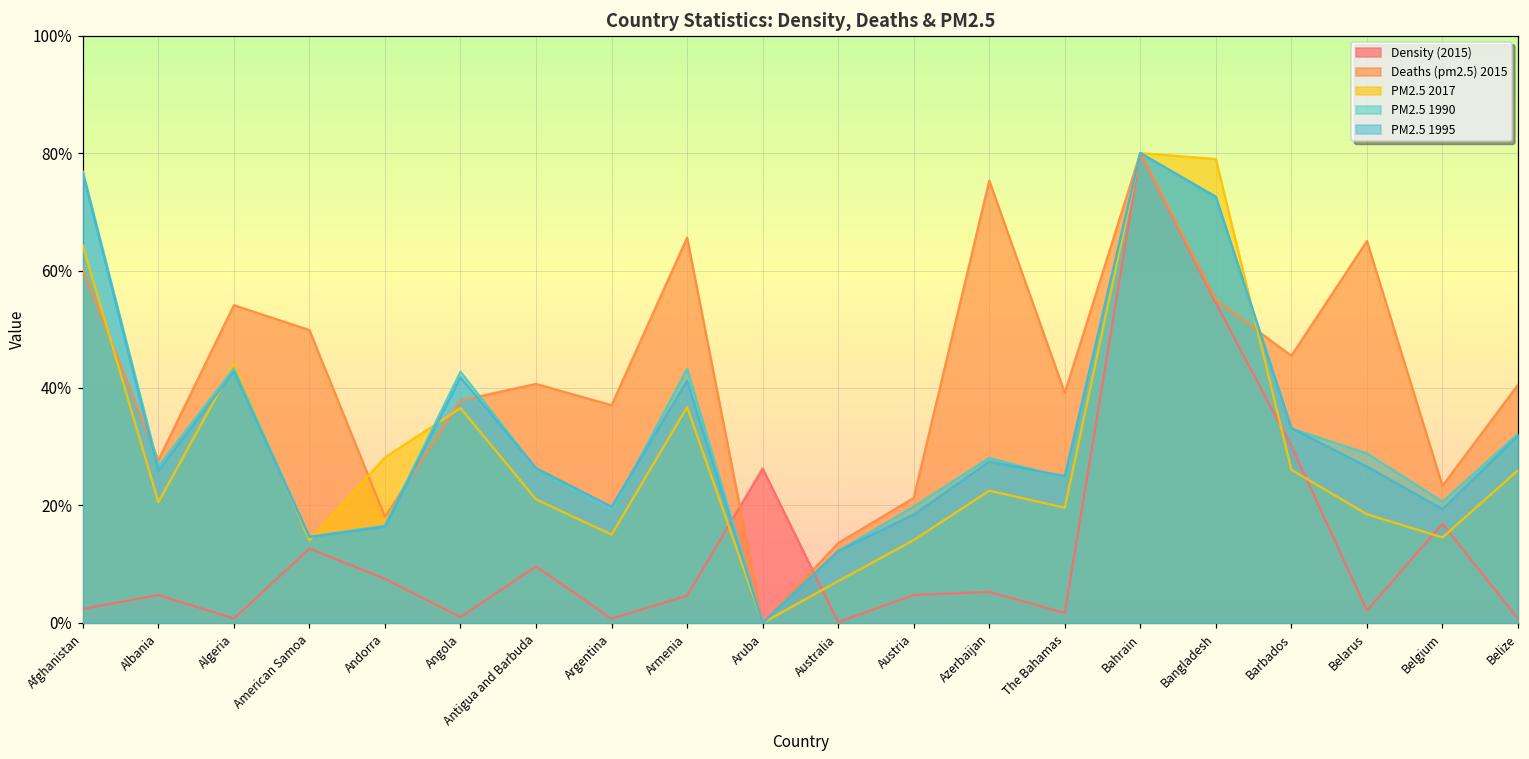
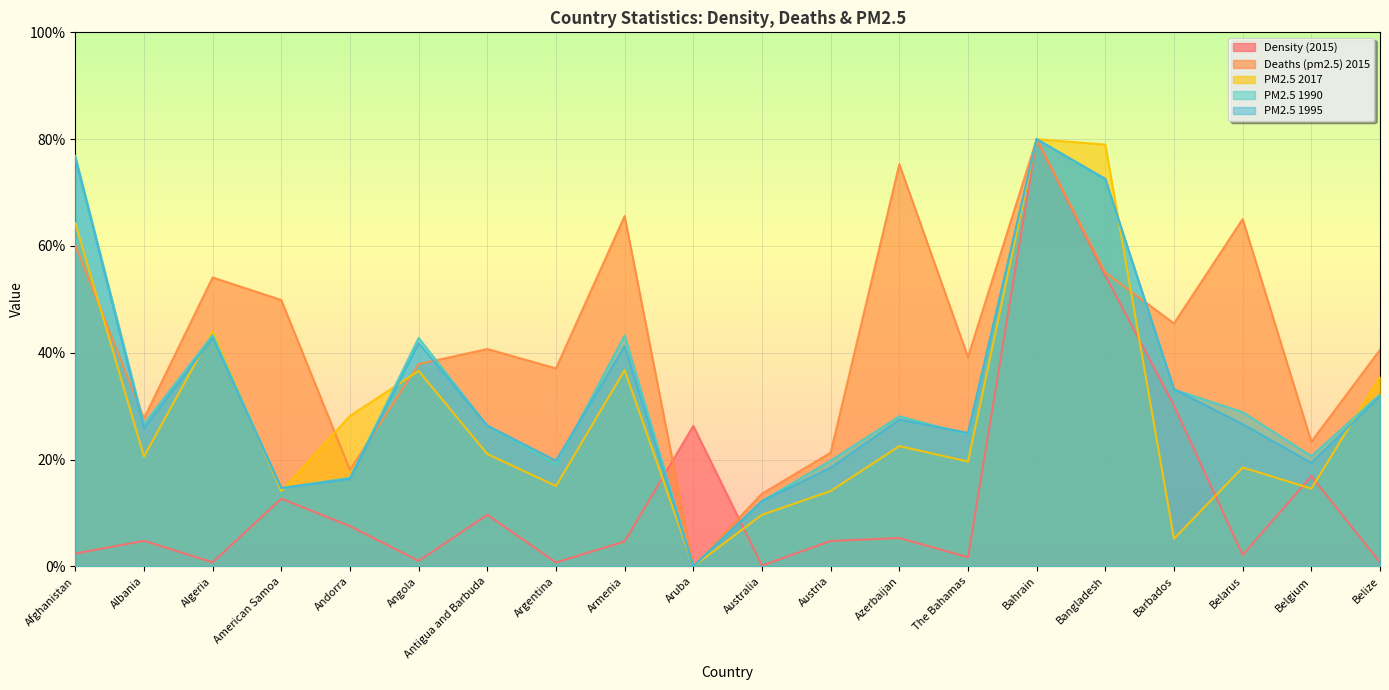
PM2.5 2017, Australia: 7% -> 10%
PM2.5 2017, Barbados: 26% -> 5%
PM2.5 2017, Belize: 26% -> 35%
